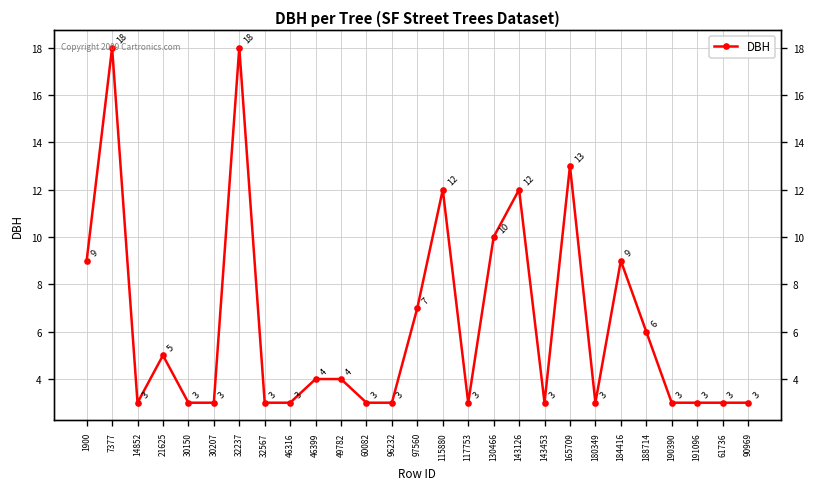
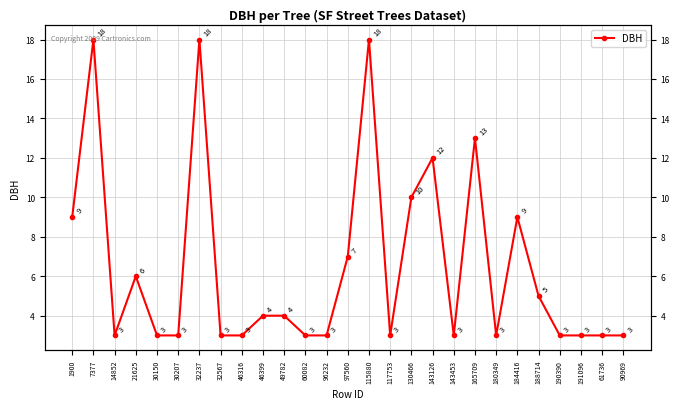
21625: 5 -> 6
115880: 12 -> 18
188714: 6 -> 5
